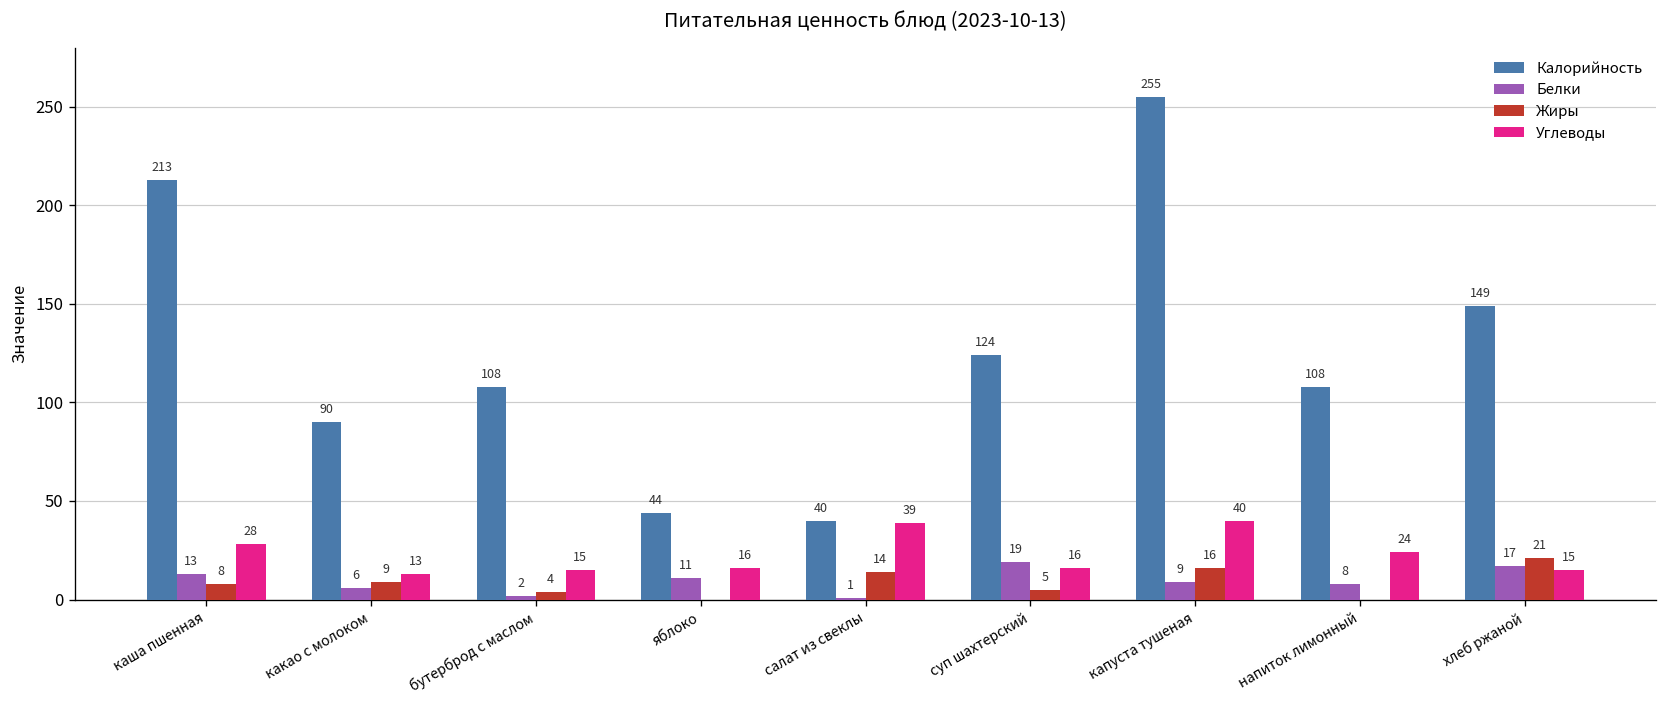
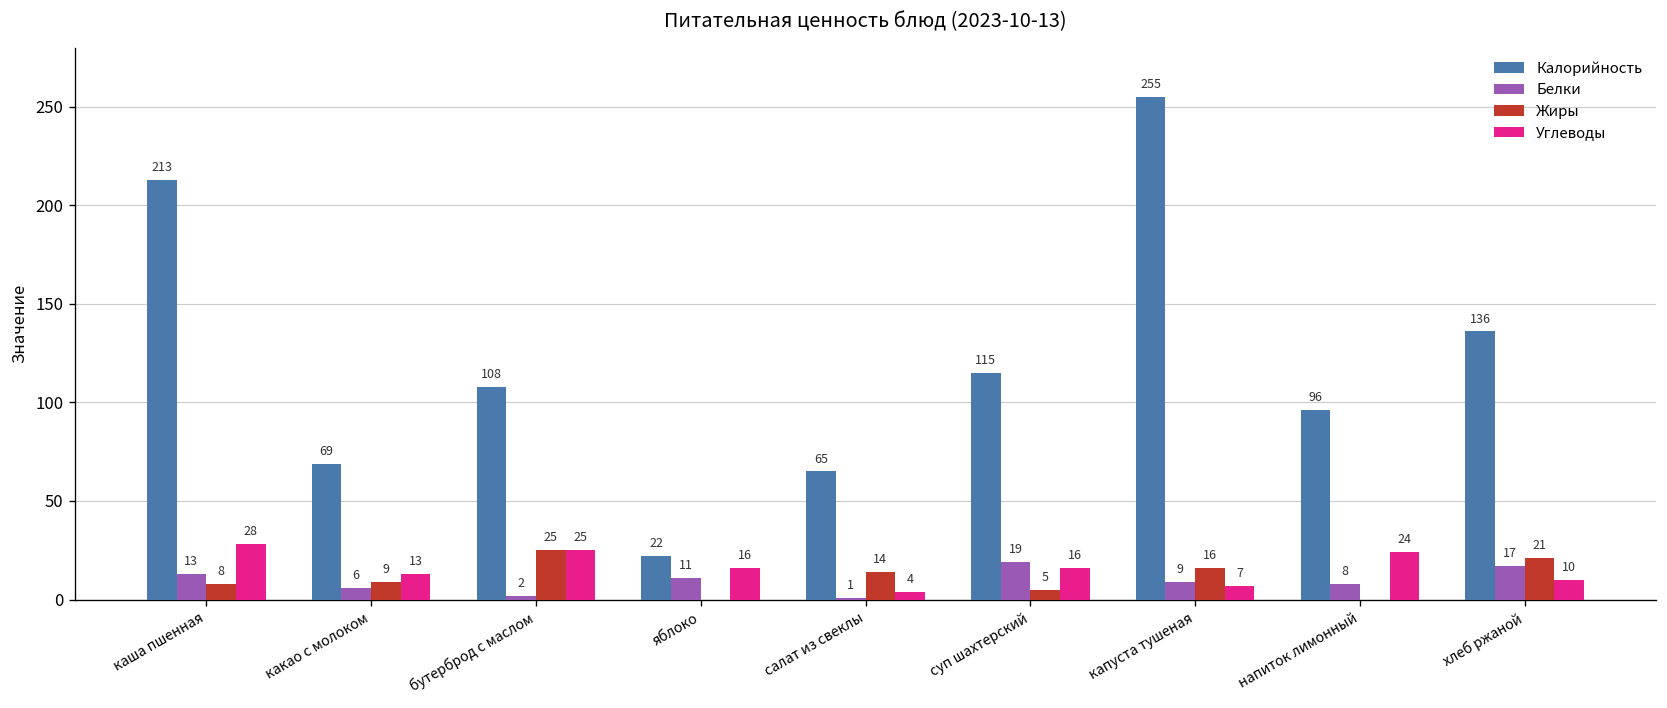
Калорийность, какао с молоком: 90 -> 69
Жиры, бутерброд с маслом: 4 -> 25
Углеводы, бутерброд с маслом: 15 -> 25
Калорийность, яблоко: 44 -> 22
Калорийность, салат из свеклы: 40 -> 65
Углеводы, салат из свеклы: 39 -> 4
Калорийность, суп шахтерский: 124 -> 115
Углеводы, капуста тушеная: 40 -> 7
Калорийность, напиток лимонный: 108 -> 96
Калорийность, хлеб ржаной: 149 -> 136
Углеводы, хлеб ржаной: 15 -> 10
